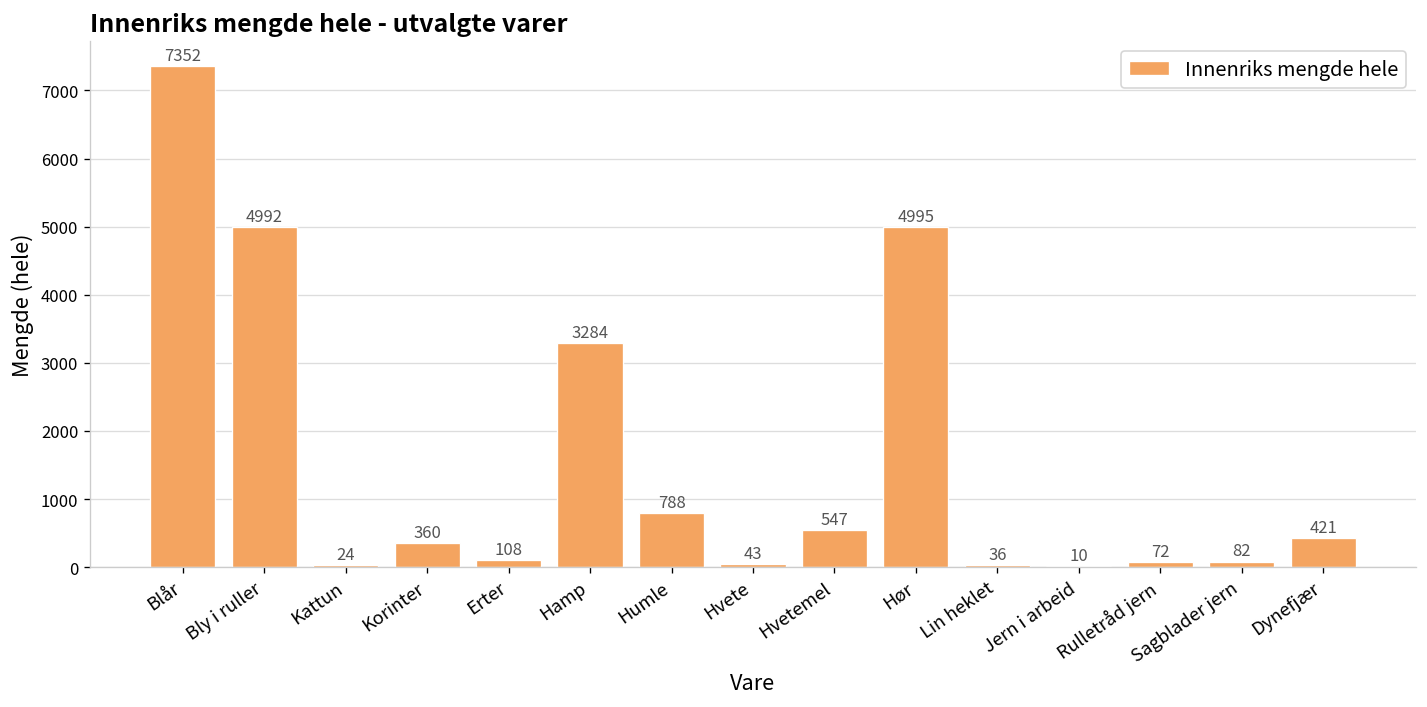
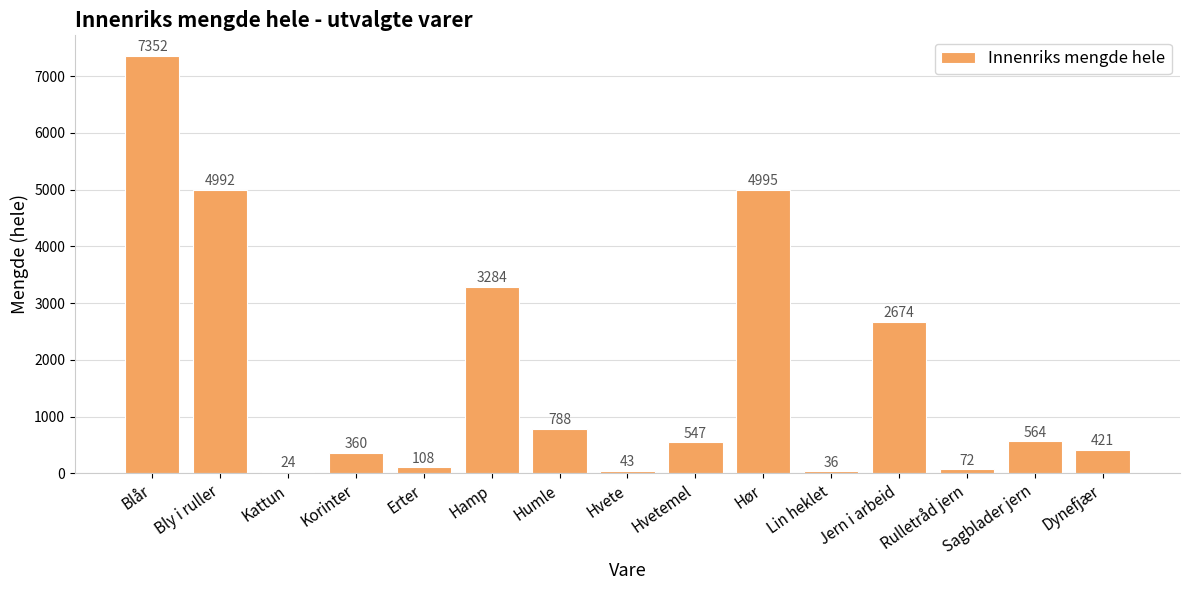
Jern i arbeid: 10 -> 2674
Sagblader jern: 82 -> 564
